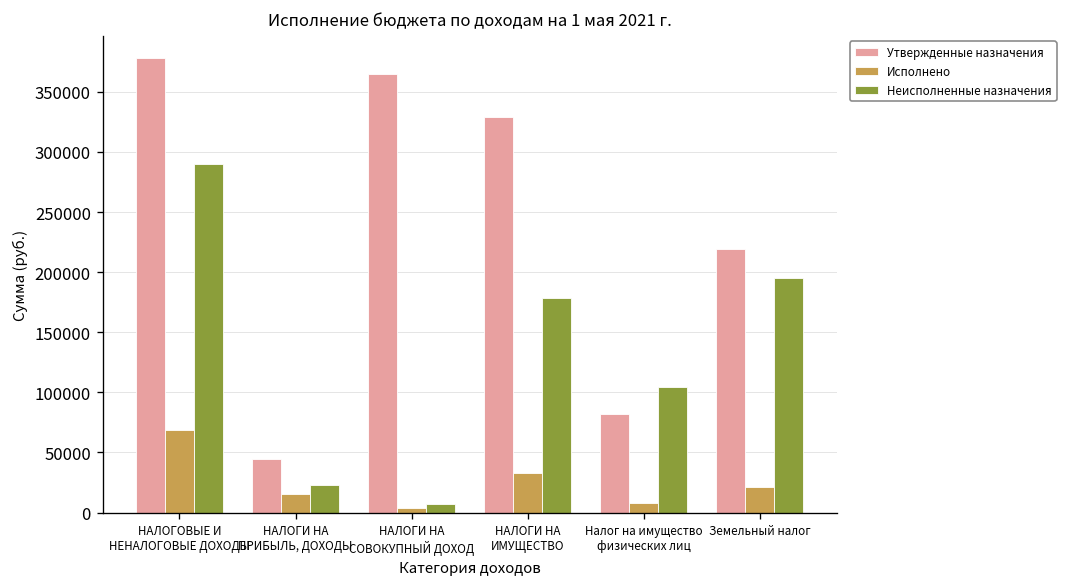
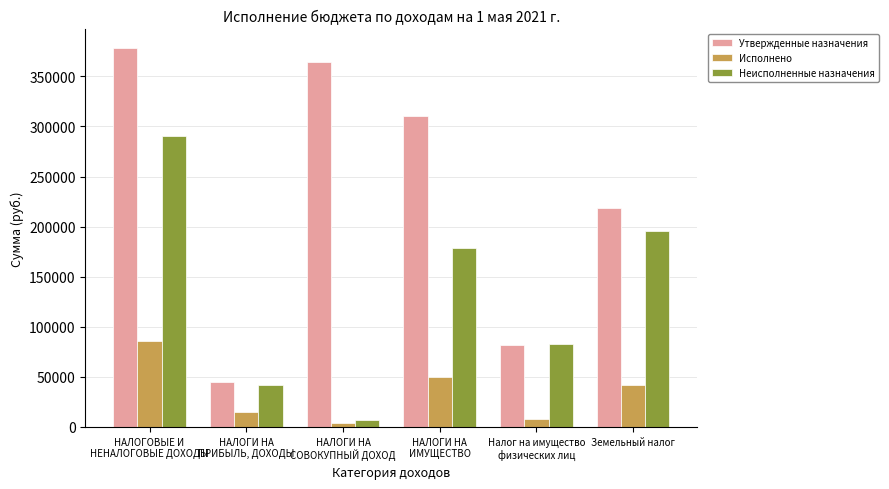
Исполнено, НАЛОГОВЫЕ И НЕНАЛОГОВЫЕ ДОХОДЫ: 69000 -> 86000
Неисполненные назначения, НАЛОГИ НА ПРИБЫЛЬ, ДОХОДЫ: 23000 -> 42000
Утвержденные назначения, НАЛОГИ НА ИМУЩЕСТВО: 329000 -> 310000
Исполнено, НАЛОГИ НА ИМУЩЕСТВО: 33000 -> 50000
Неисполненные назначения, Налог на имущество физических лиц: 105000 -> 83000
Исполнено, Земельный налог: 22000 -> 42000
